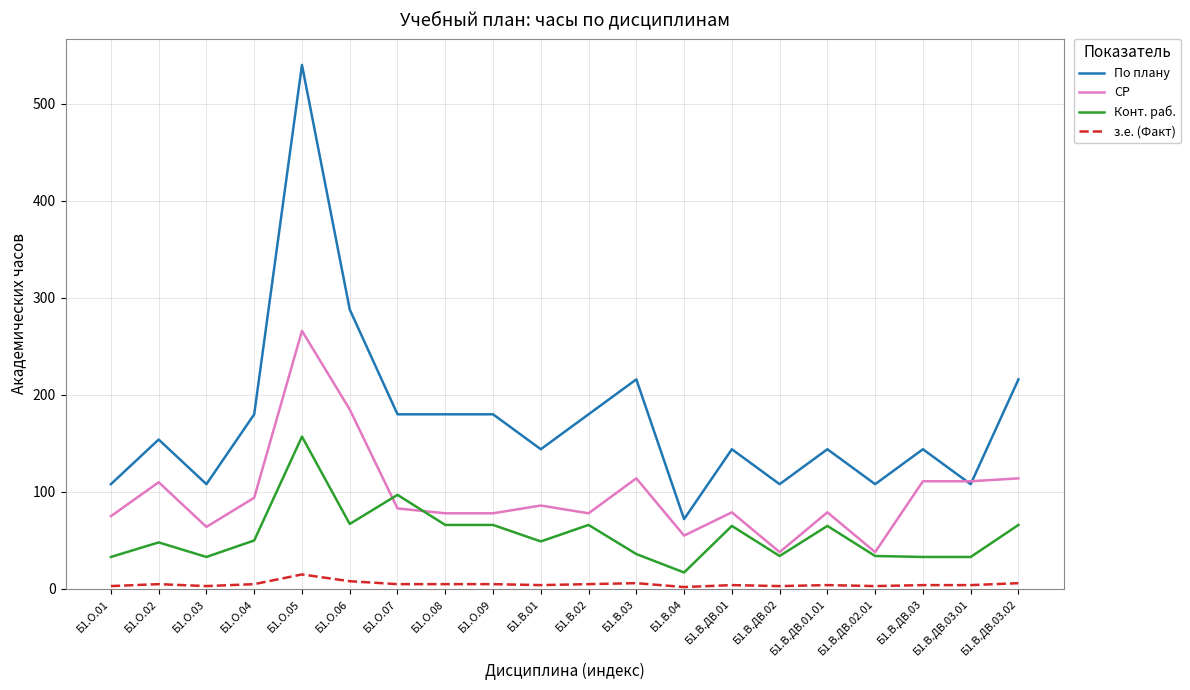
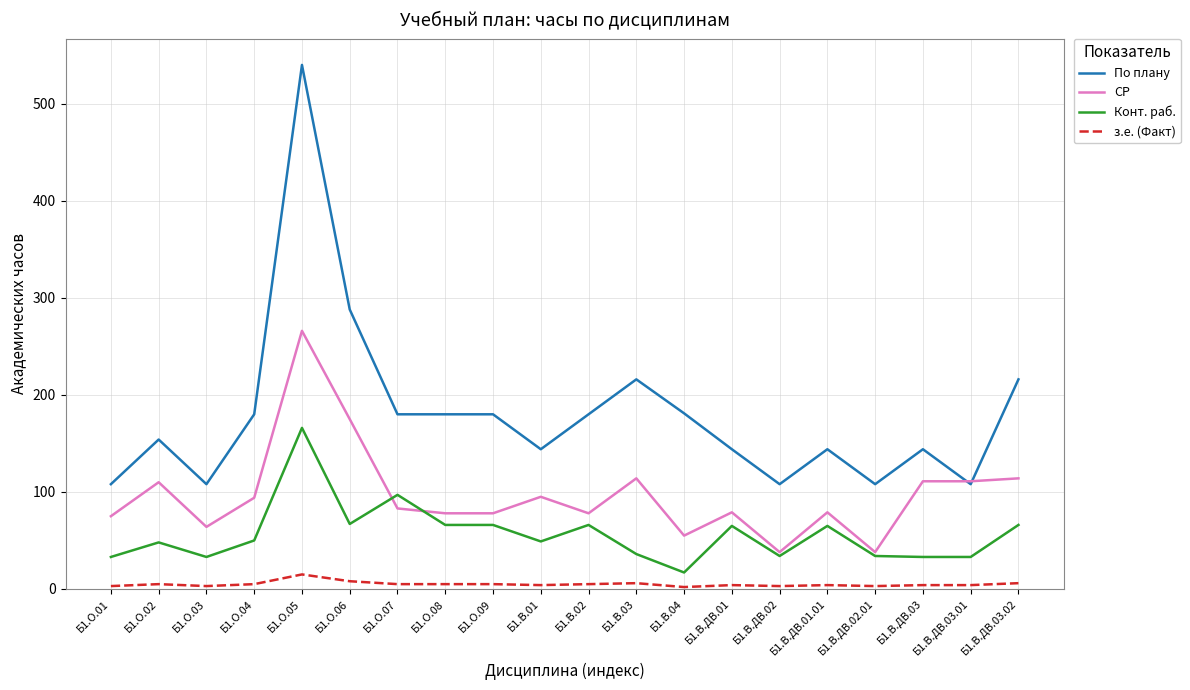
Конт. раб., Б1.О.05: 160 -> 170
СР, Б1.О.06: 190 -> 180
СР, Б1.В.01: 90 -> 100
По плану, Б1.В.04: 70 -> 180
